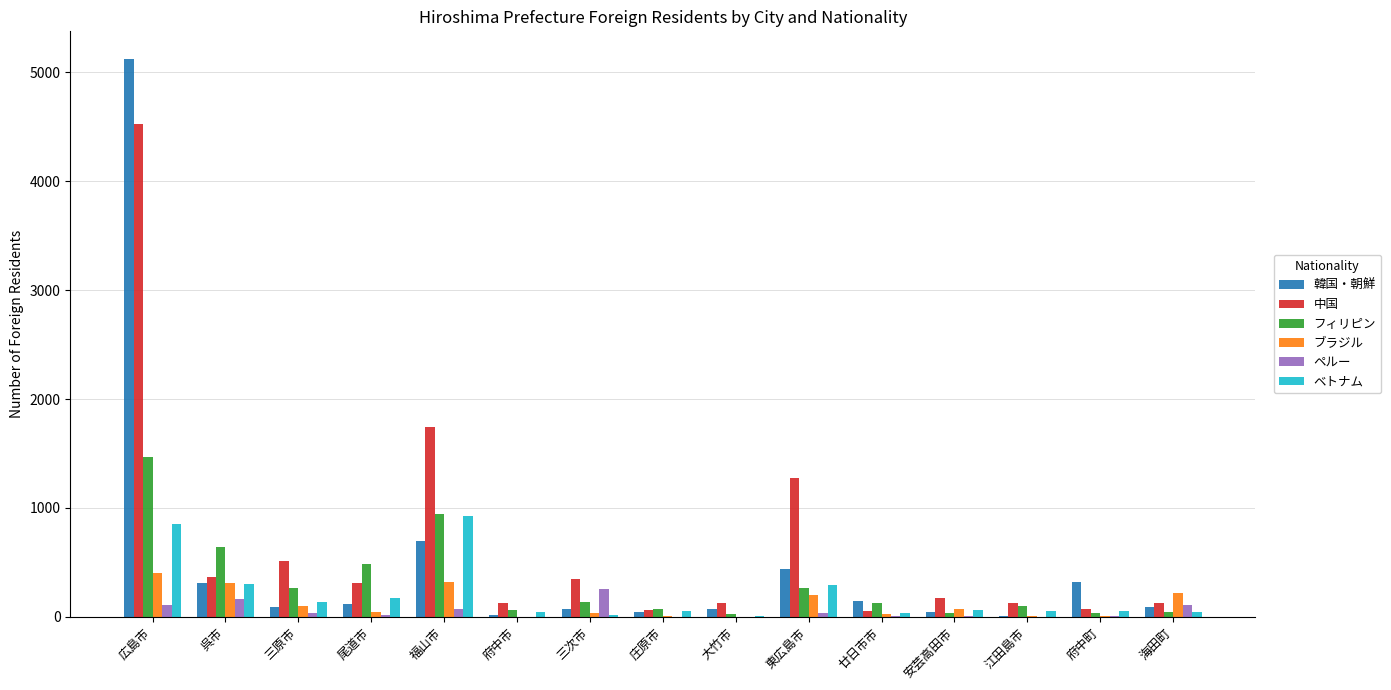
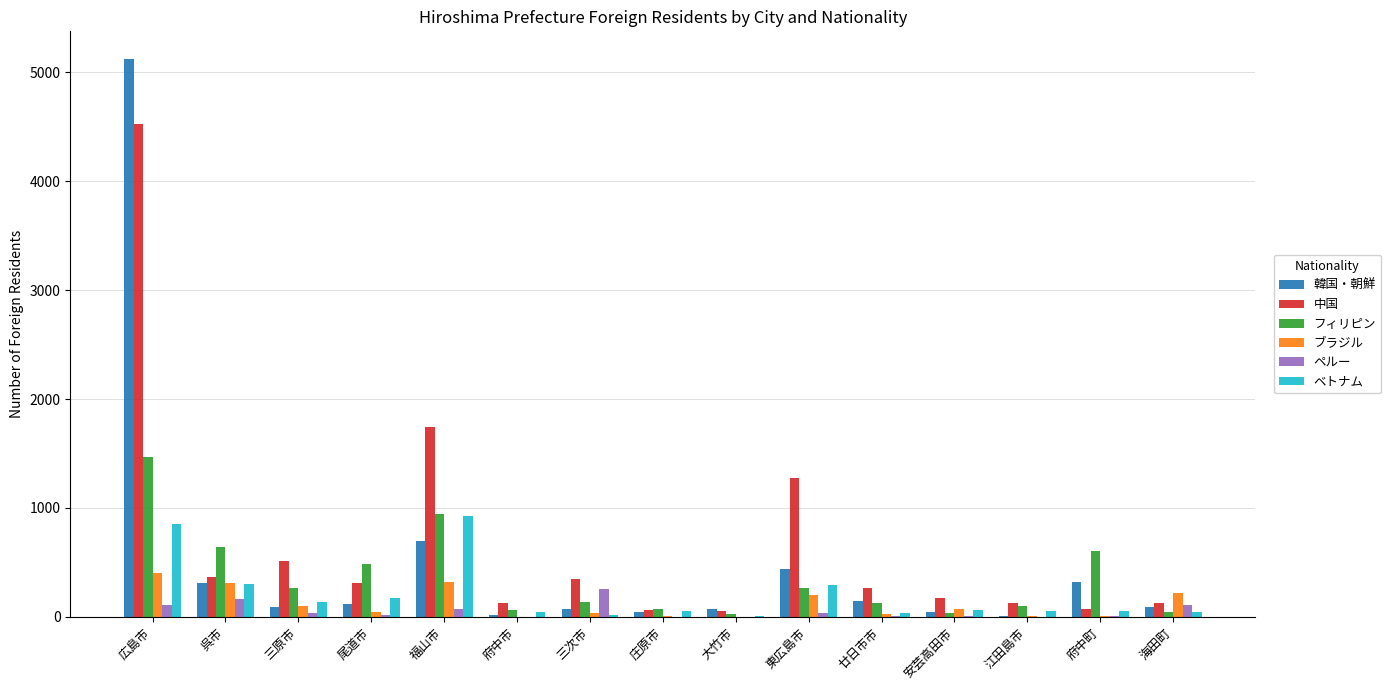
中国, 大竹市: 130 -> 50
中国, 廿日市市: 50 -> 260
フィリピン, 府中町: 30 -> 600
